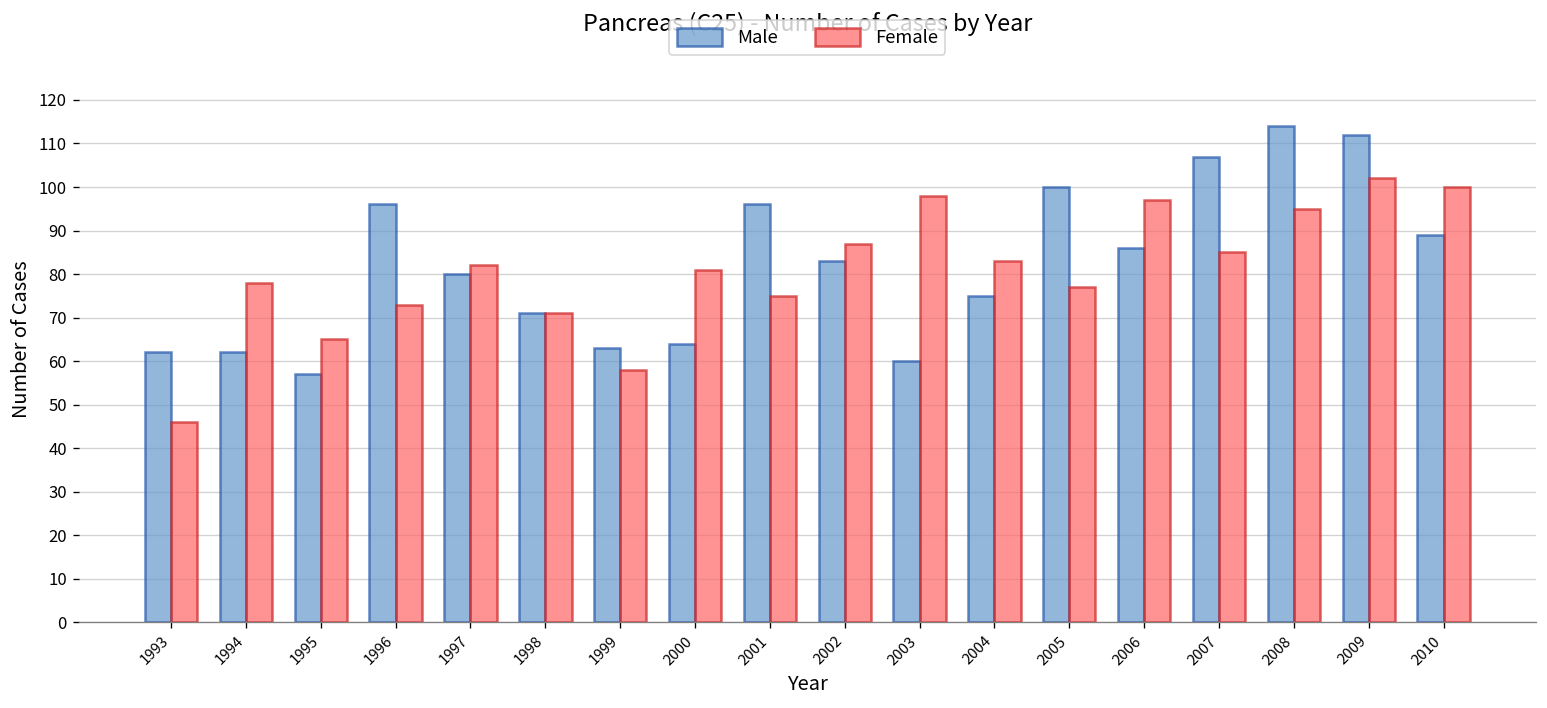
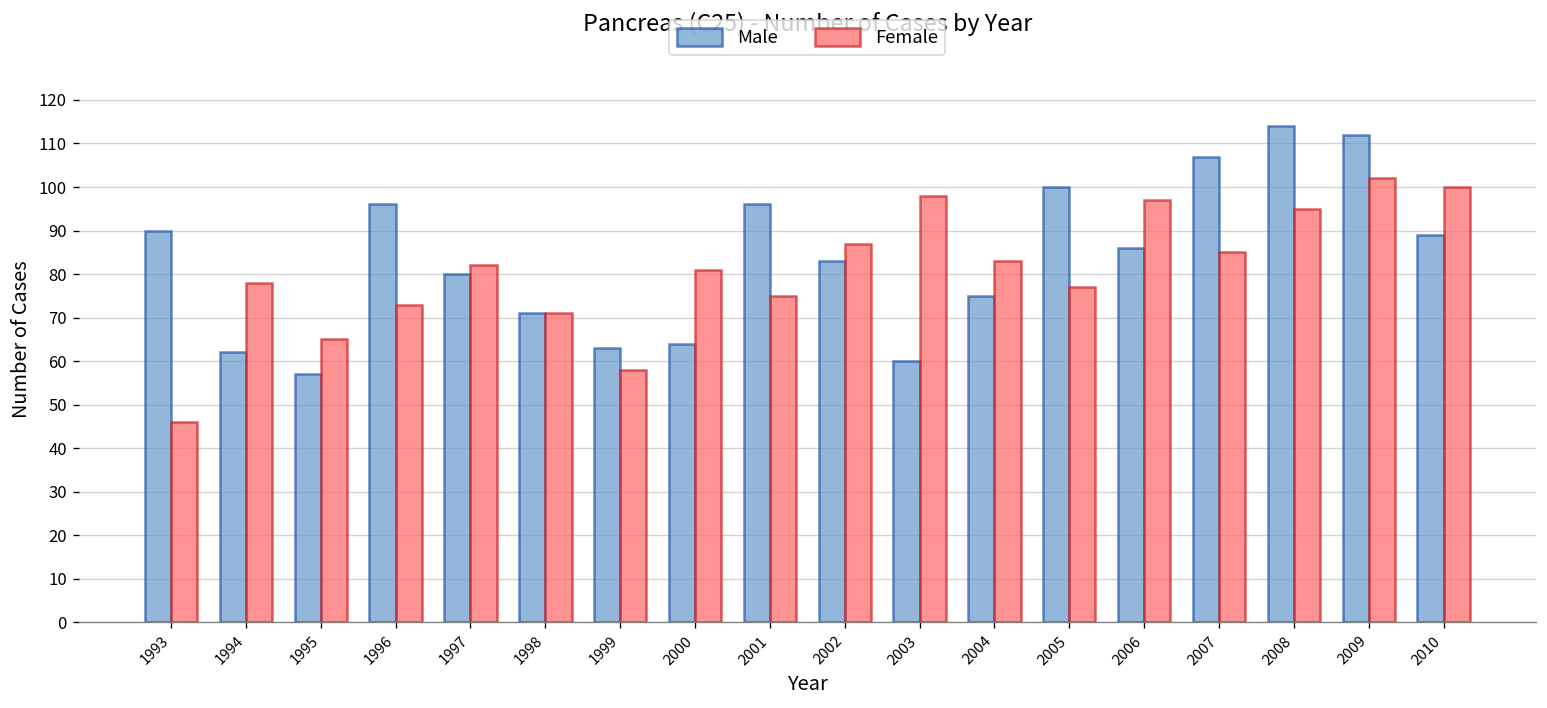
Male, 1993: 62 -> 90
